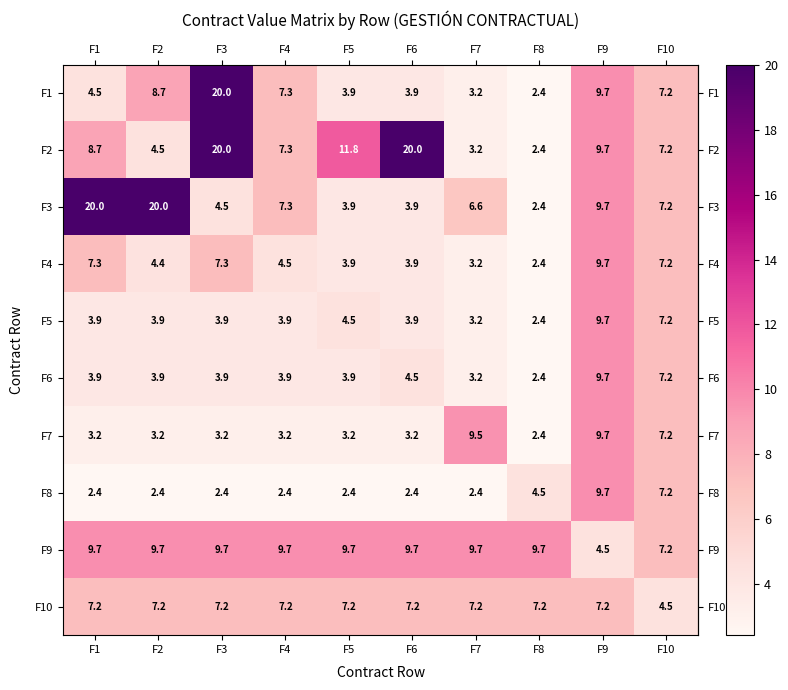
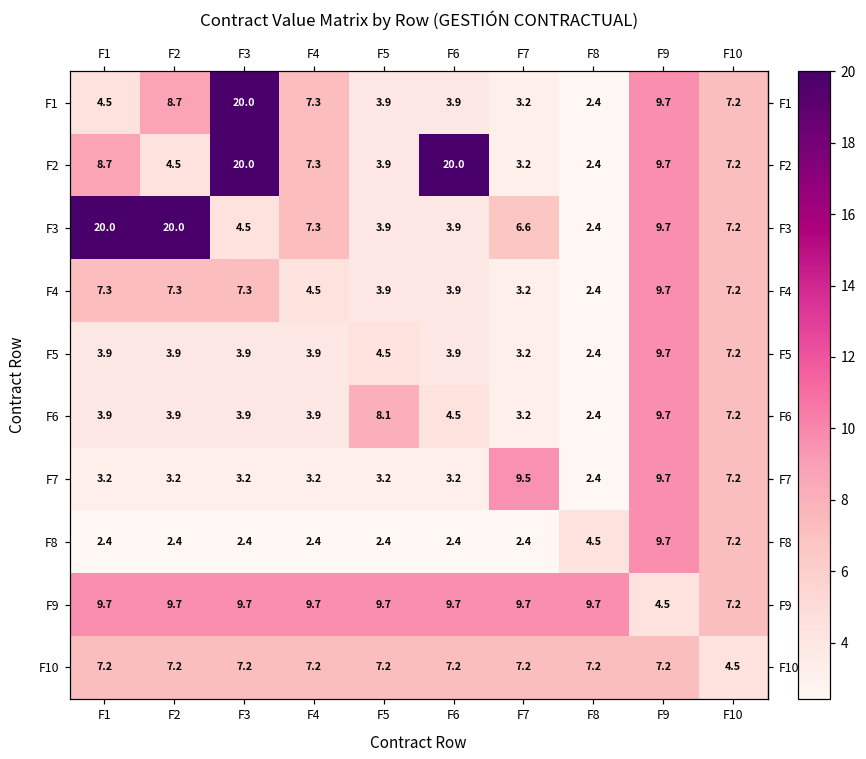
F2, F5: 11.8 -> 3.9
F4, F2: 4.4 -> 7.3
F6, F5: 3.9 -> 8.1
